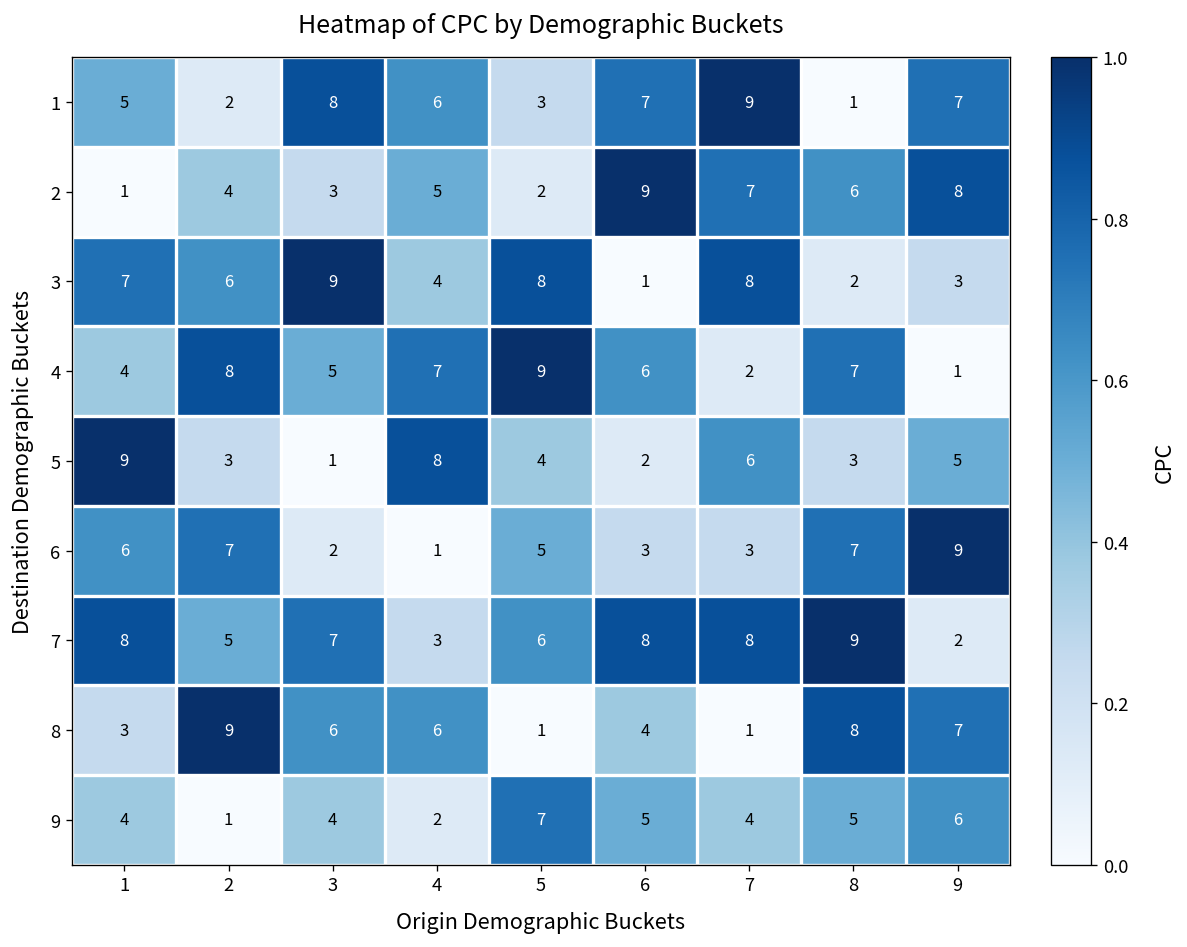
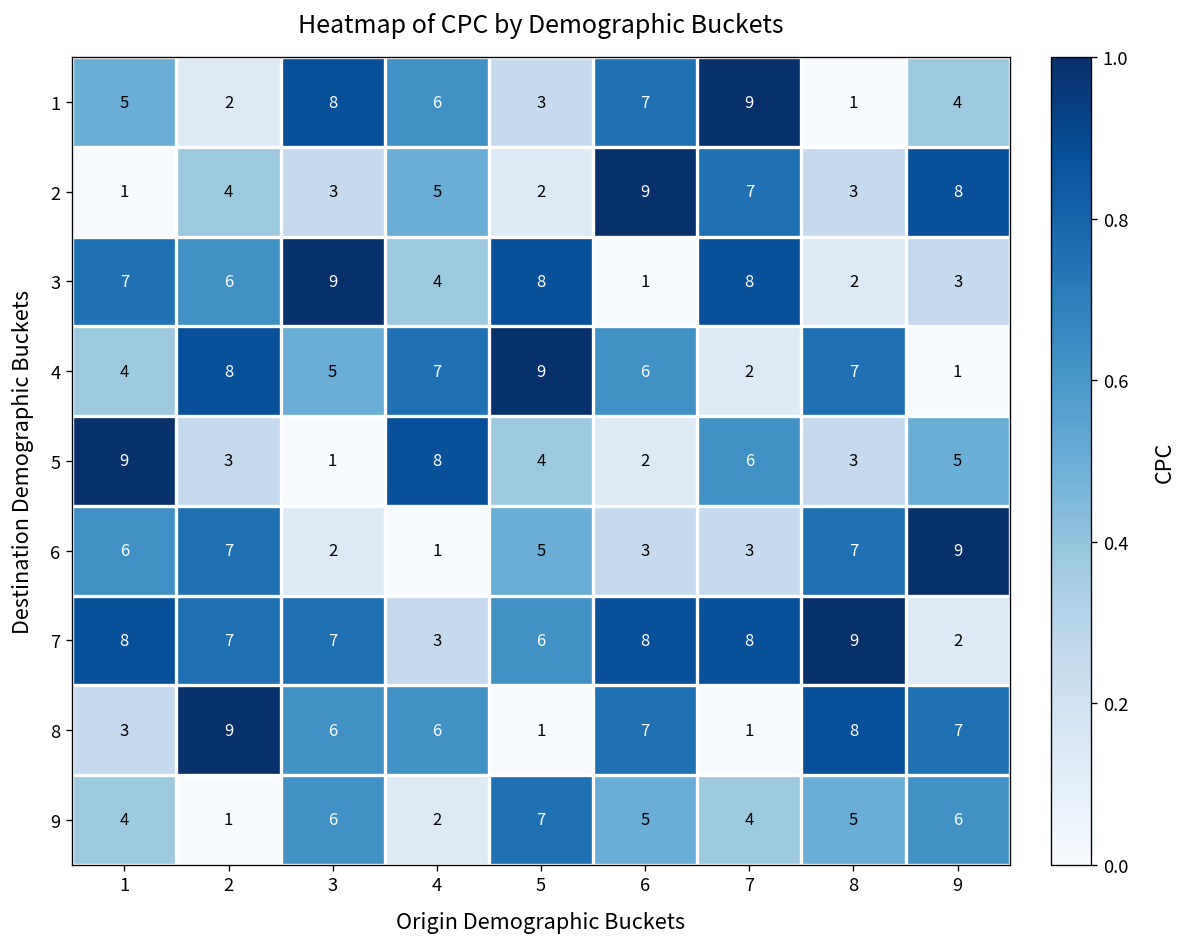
1, 9: 7 -> 4
2, 8: 6 -> 3
7, 2: 5 -> 7
8, 6: 4 -> 7
9, 3: 4 -> 6
